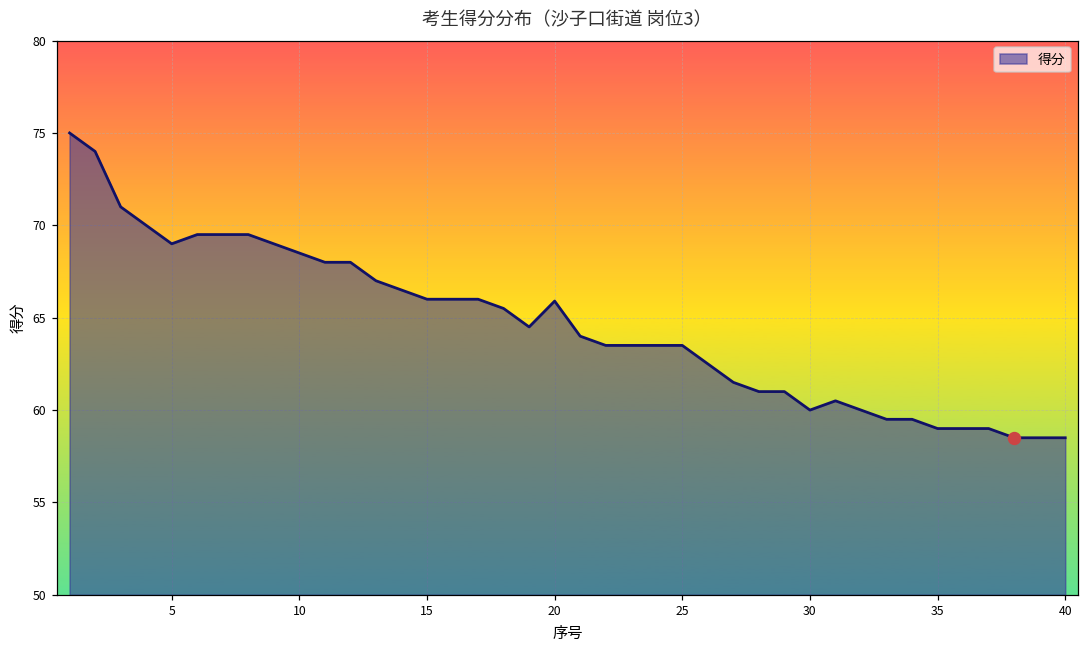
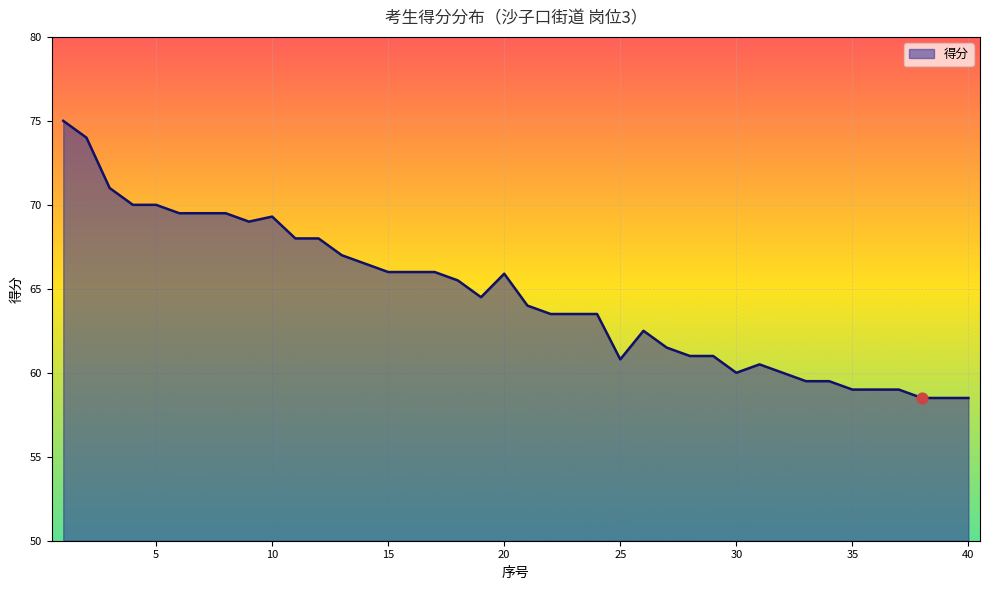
得分, 5: 69 -> 70
得分, 10: 68.5 -> 69.3
得分, 25: 63.5 -> 60.8
